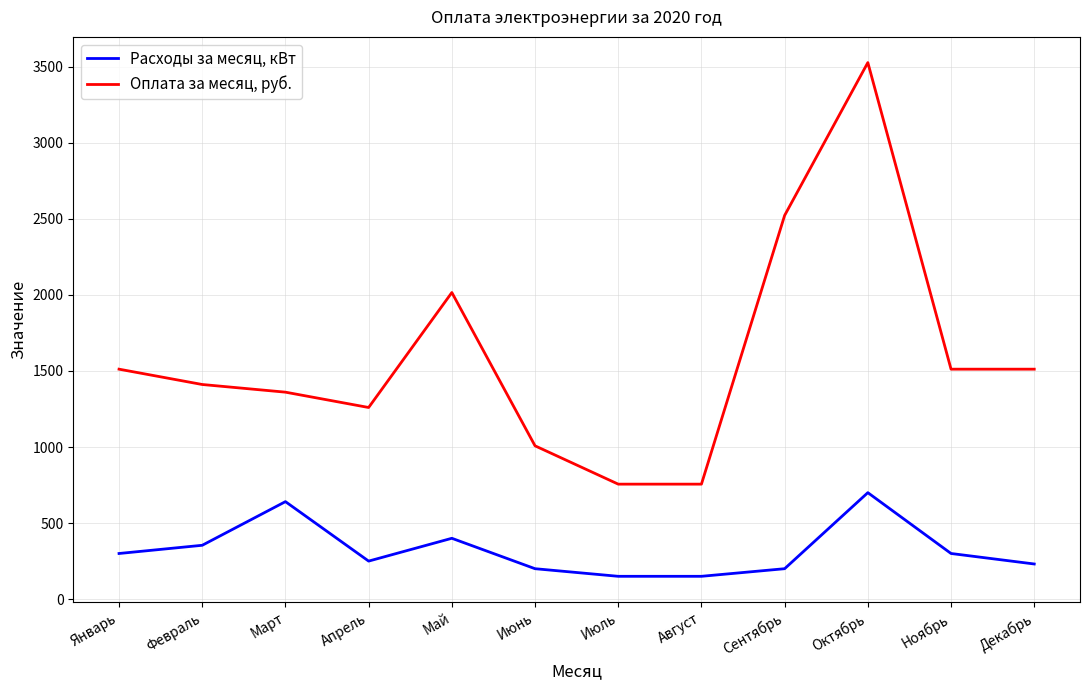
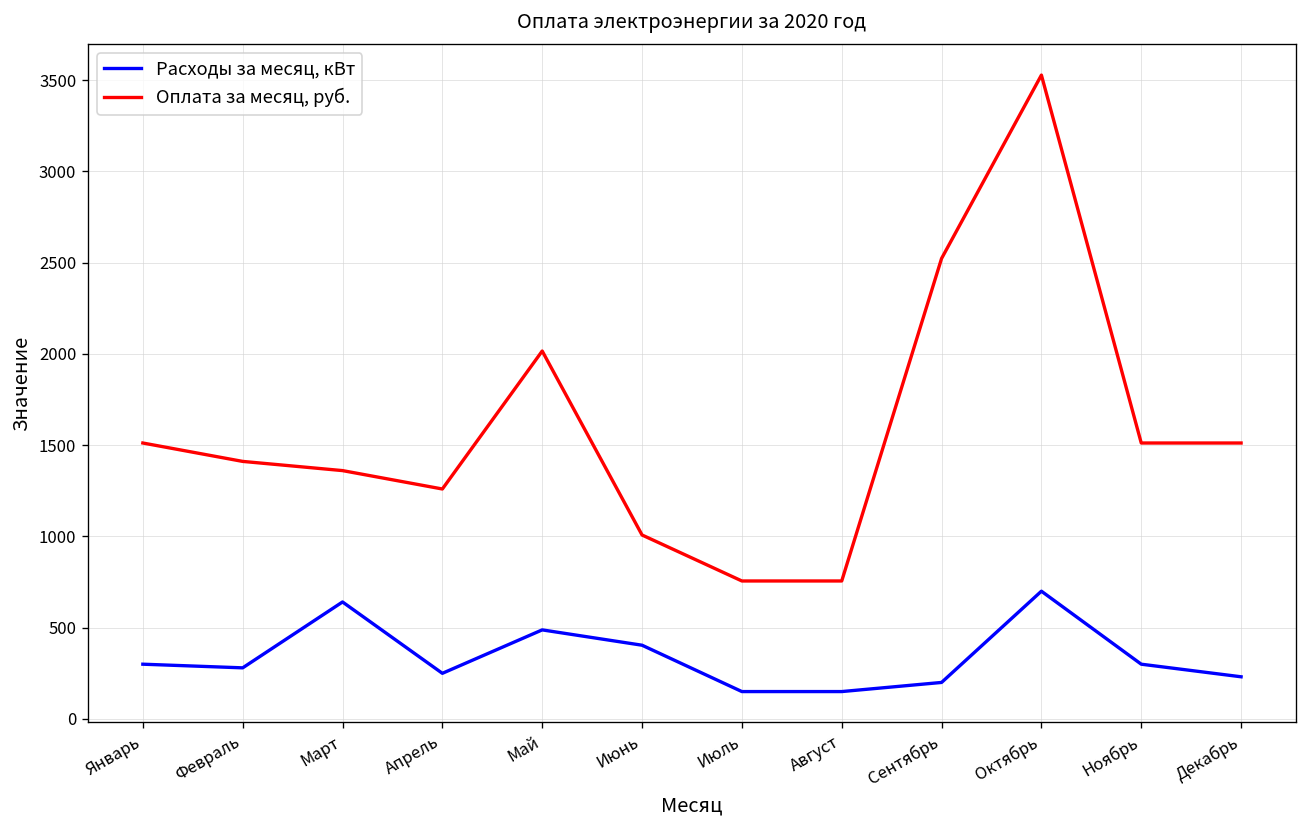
Расходы за месяц, кВт, Февраль: 350 -> 280
Расходы за месяц, кВт, Май: 400 -> 490
Расходы за месяц, кВт, Июнь: 200 -> 400
